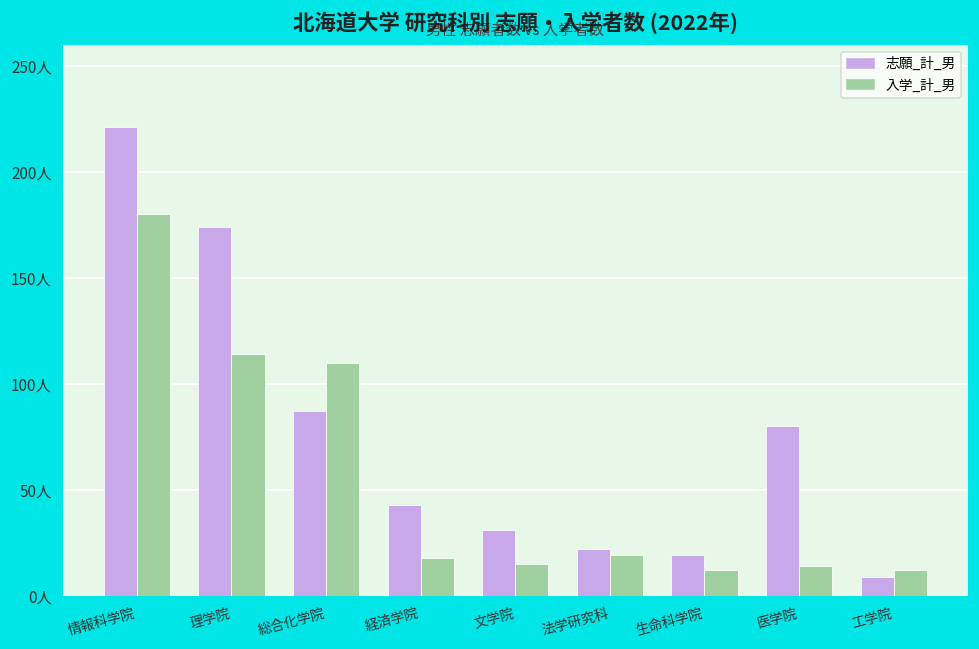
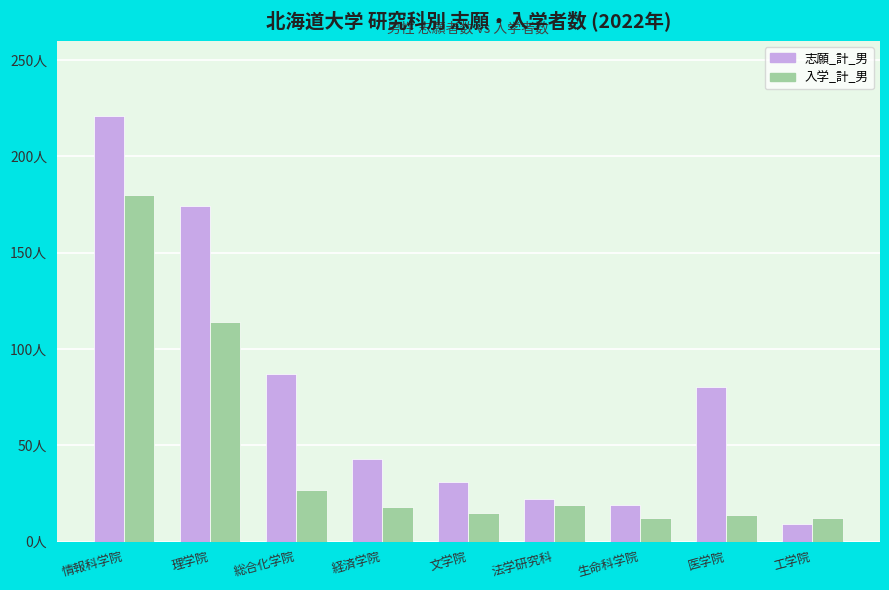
入学_計_男, 総合化学院: 110人 -> 27人
